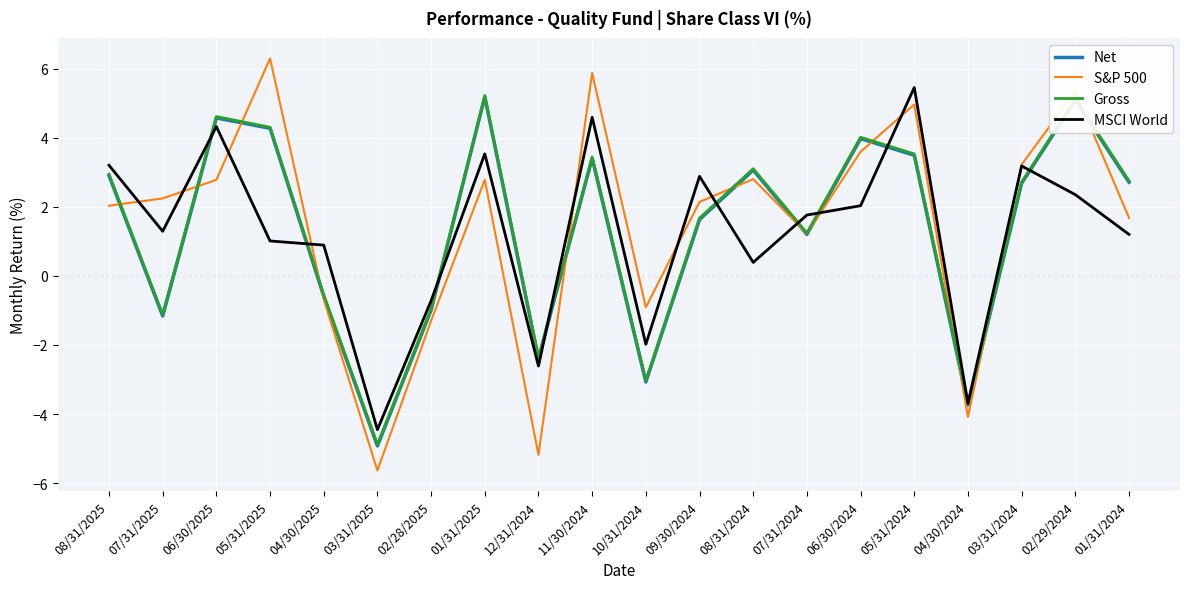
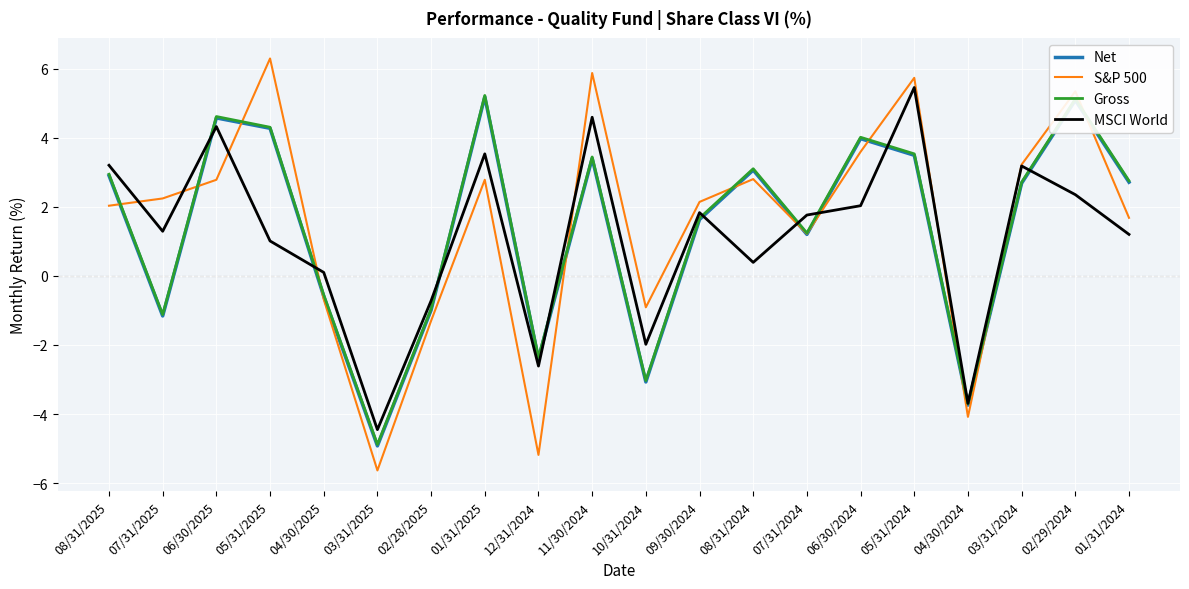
MSCI World, 04/30/2025: 0.9 -> 0.1
MSCI World, 09/30/2024: 2.9 -> 1.8
S&P 500, 05/31/2024: 5.0 -> 5.7
